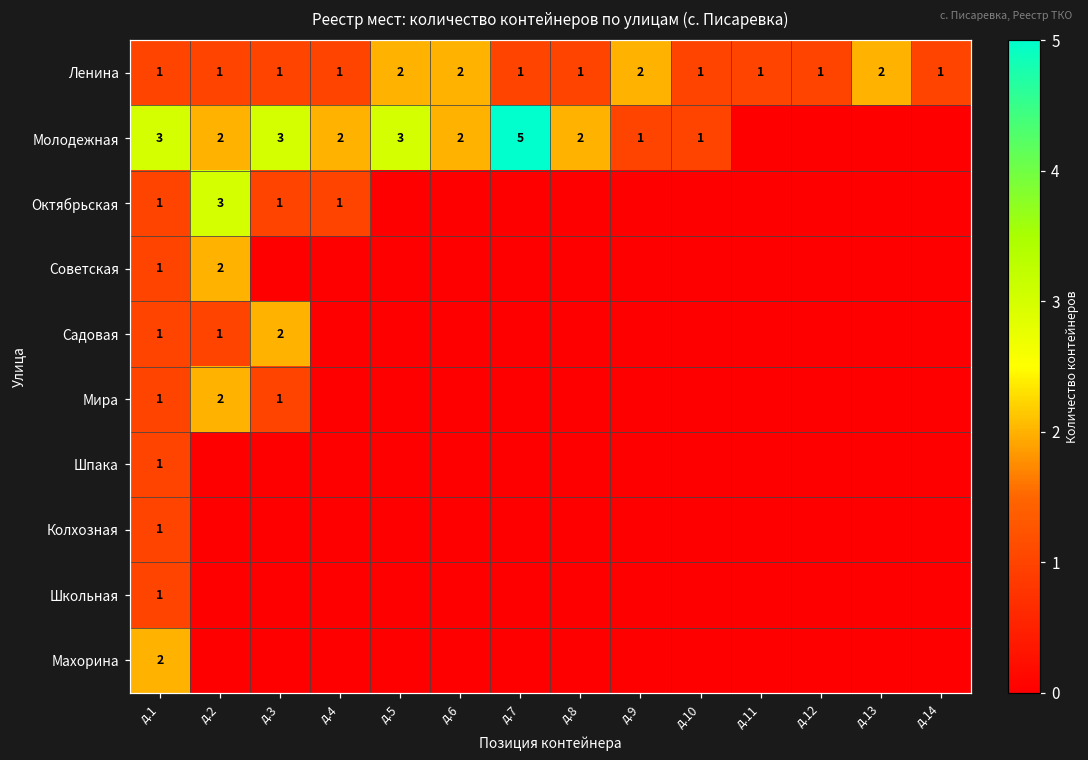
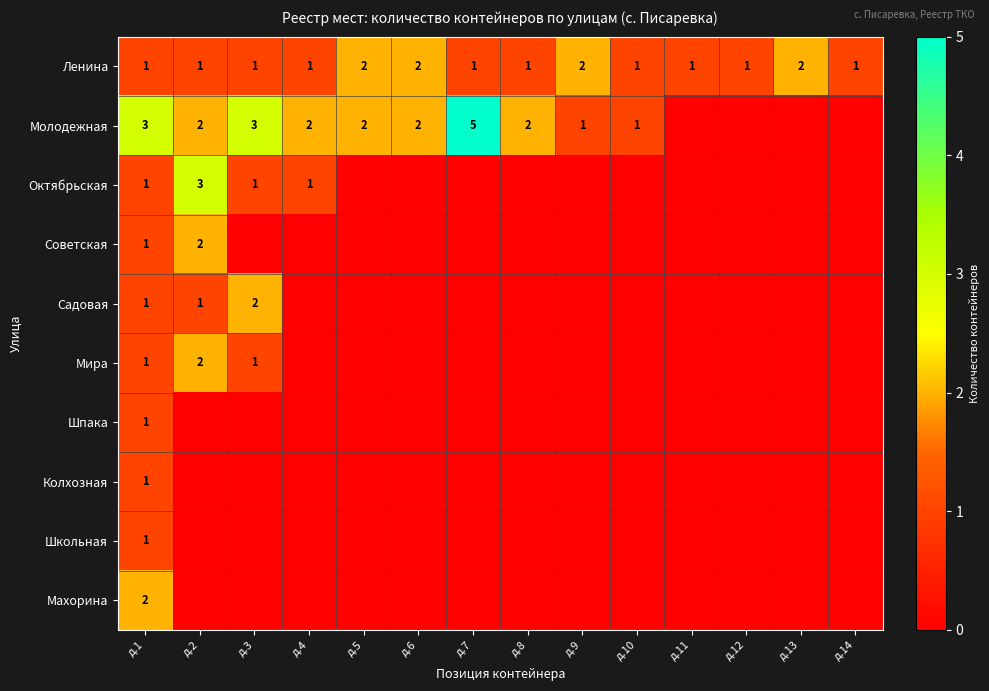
Молодежная, д.5: 3 -> 2
